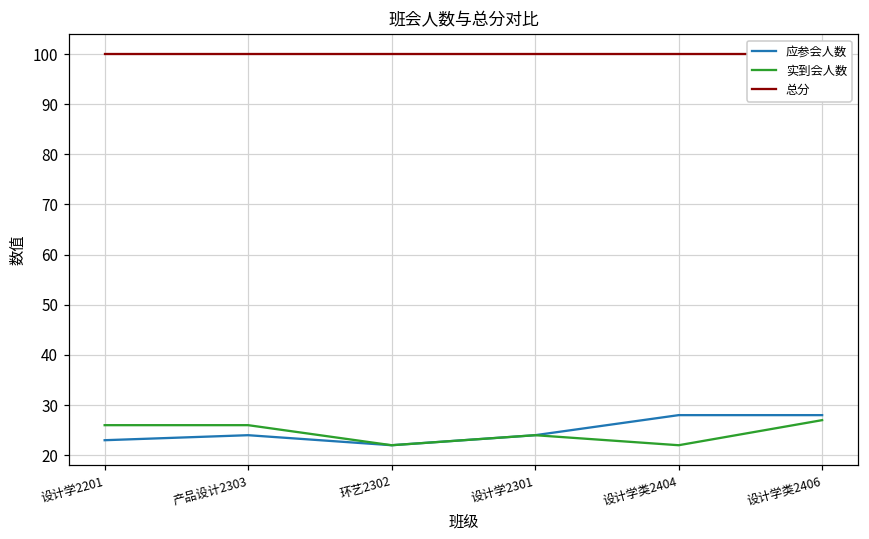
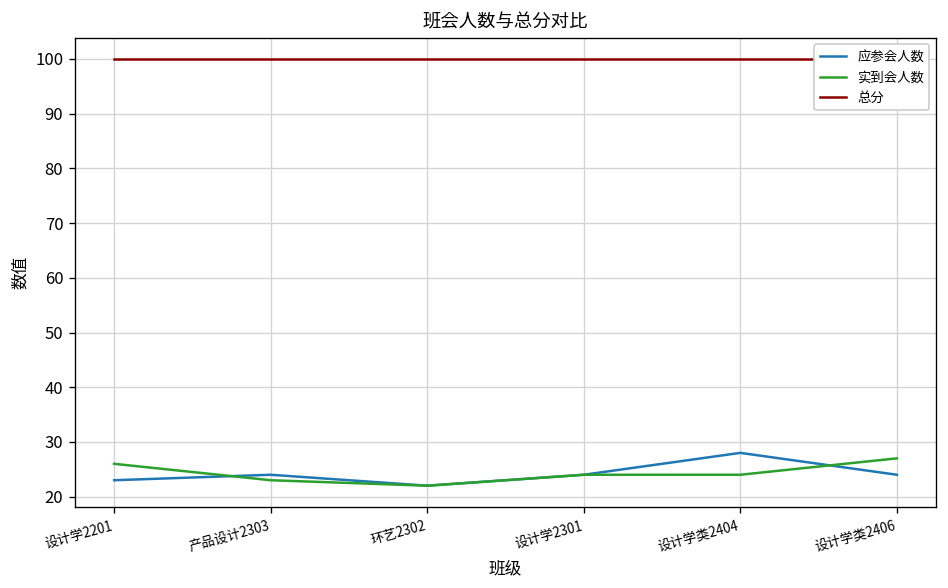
实到会人数, 产品设计2303: 26 -> 23
实到会人数, 设计学类2404: 22 -> 24
应参会人数, 设计学类2406: 28 -> 24
